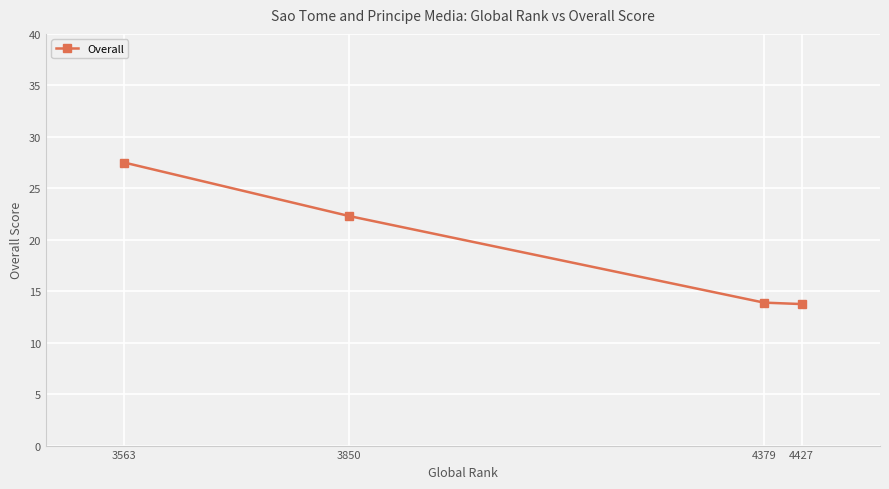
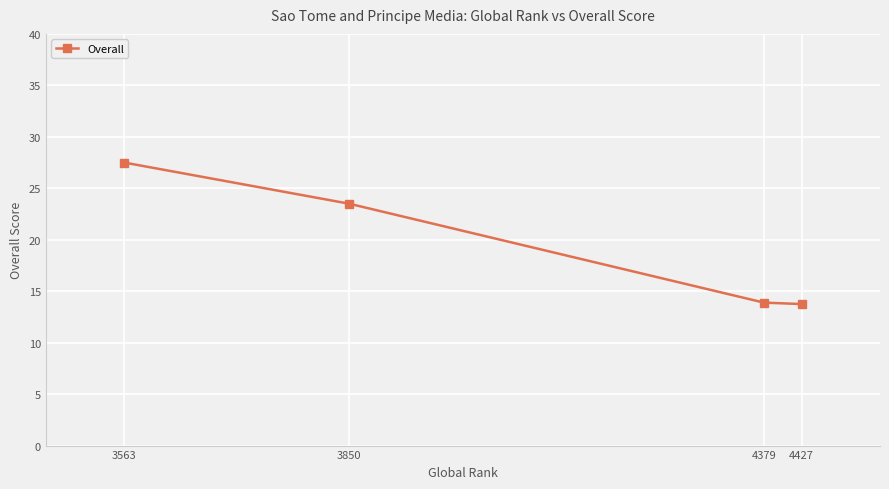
3850: 22.3 -> 23.5
